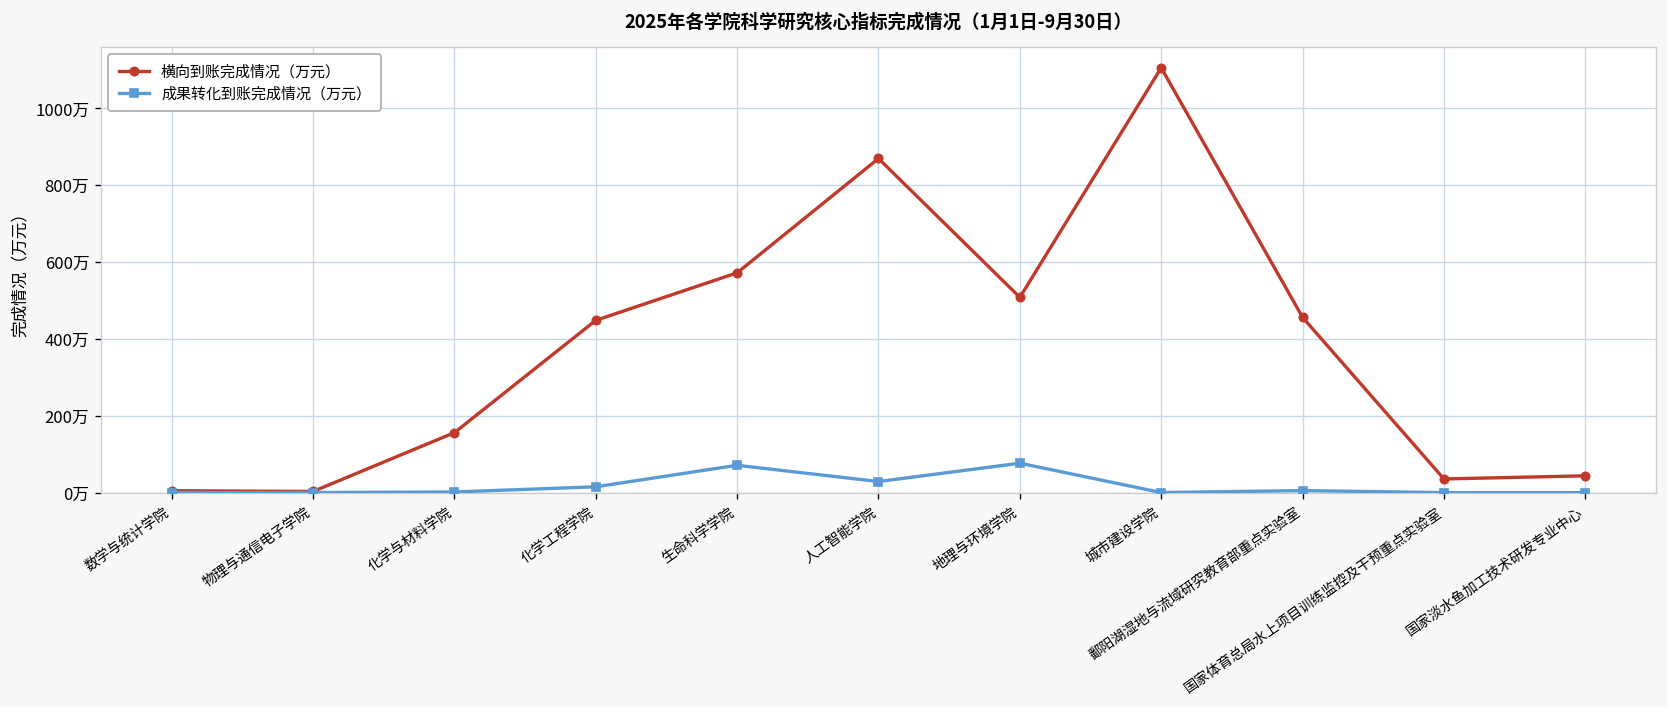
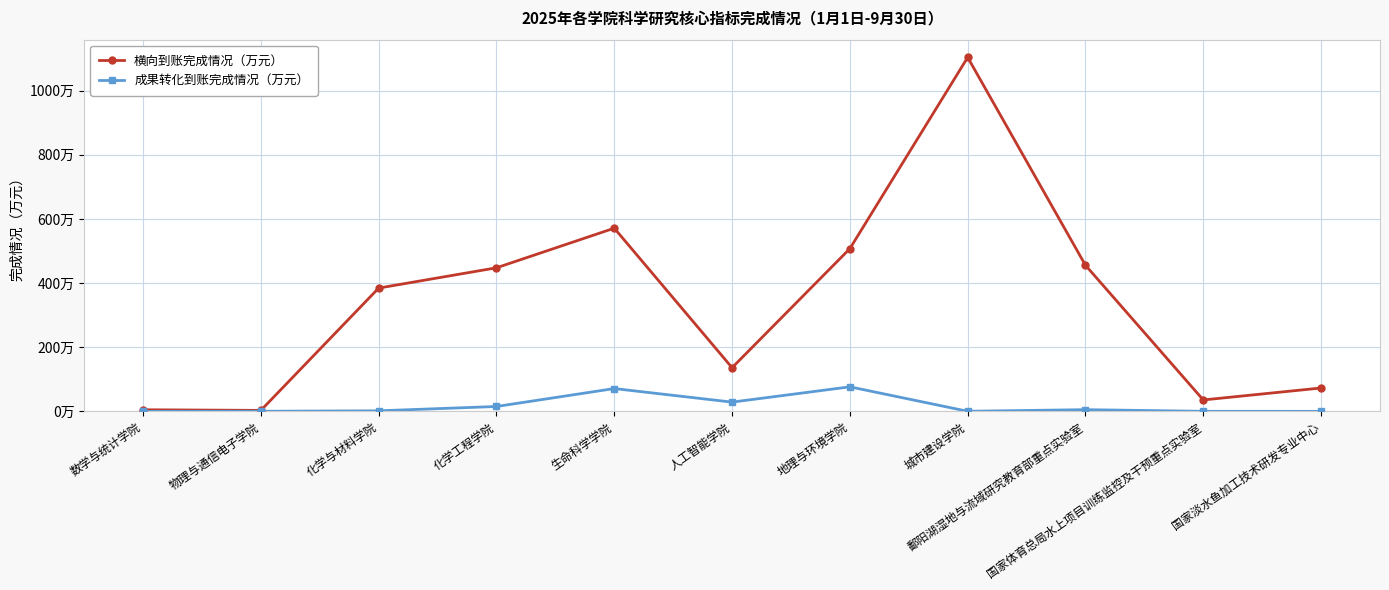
横向到账完成情况（万元）, 化学与材料学院: 160万 -> 380万
横向到账完成情况（万元）, 人工智能学院: 870万 -> 140万
横向到账完成情况（万元）, 国家淡水鱼加工技术研发专业中心: 40万 -> 70万
